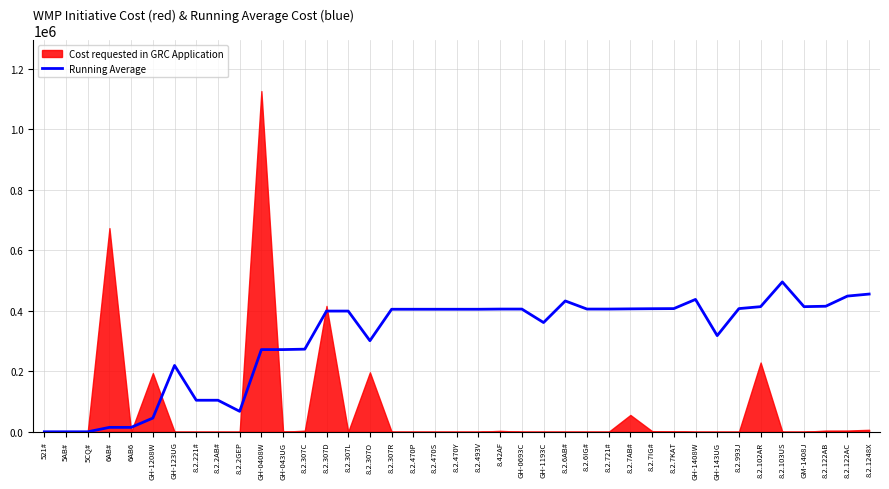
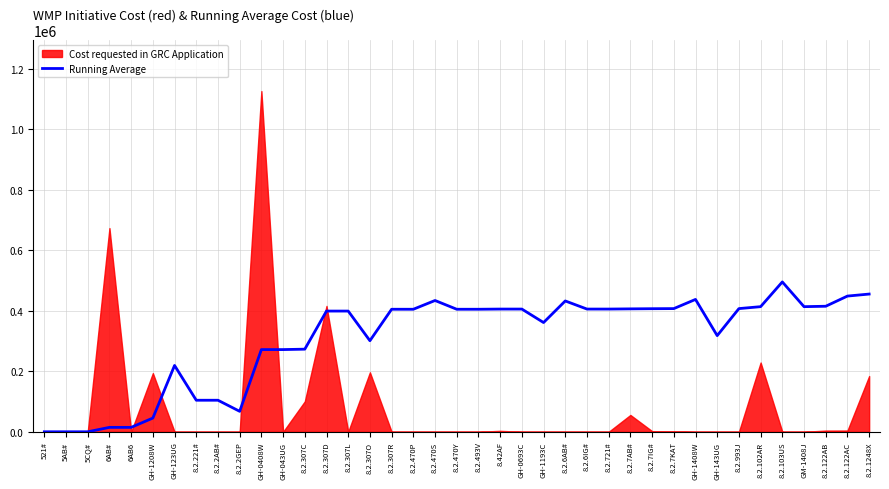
Cost requested in GRC Application, 8.2.307C: 0 -> 100000
Running Average, 8.2.470S: 410000 -> 430000
Cost requested in GRC Application, 8.2.1248X: 10000 -> 180000
